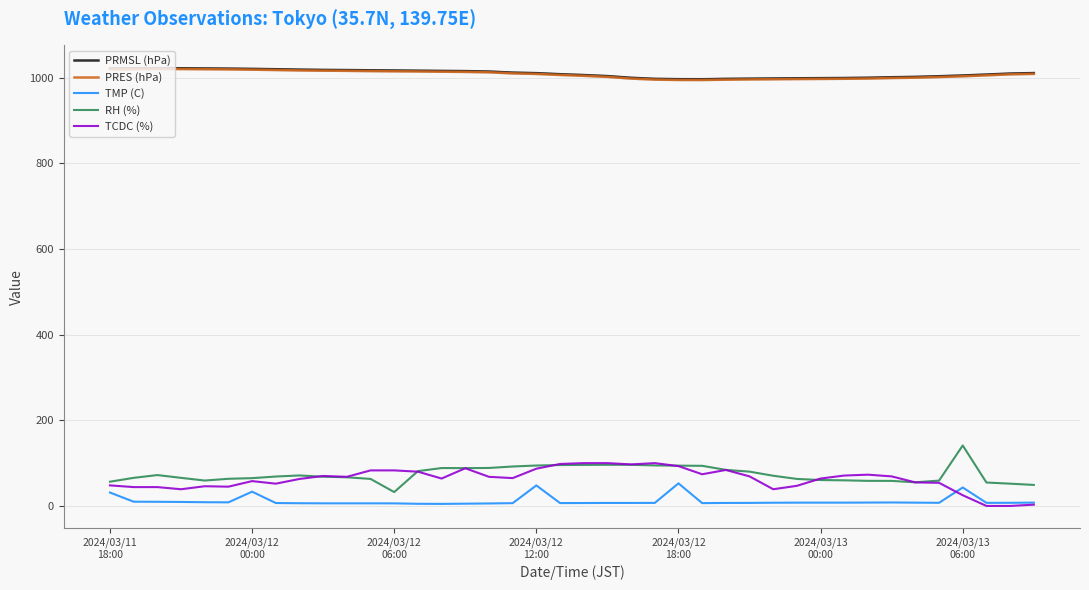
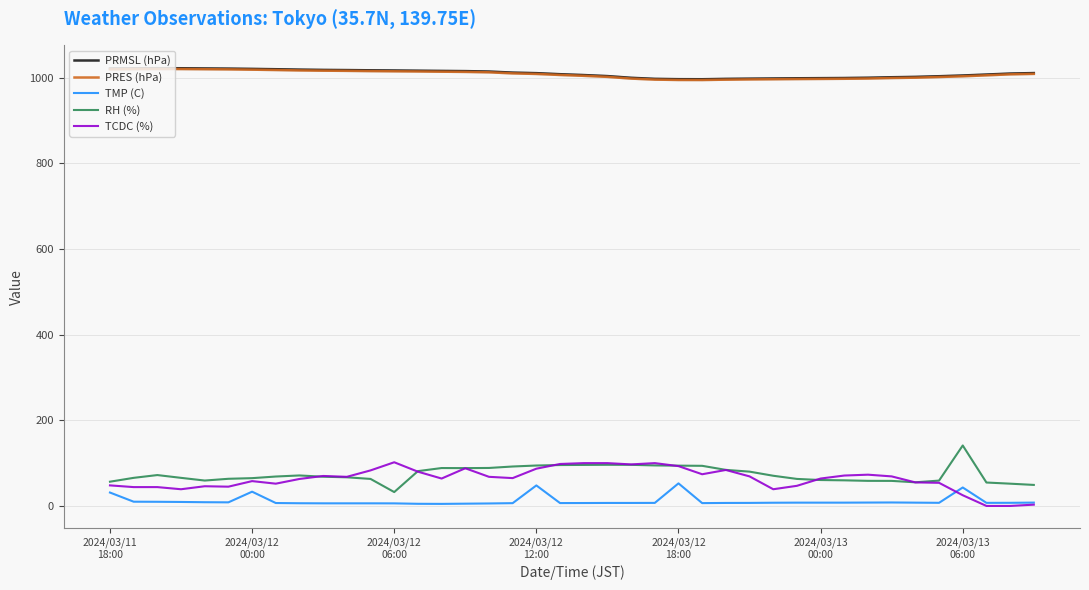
TCDC (%), 2024/03/12 06:00: 80 -> 100
